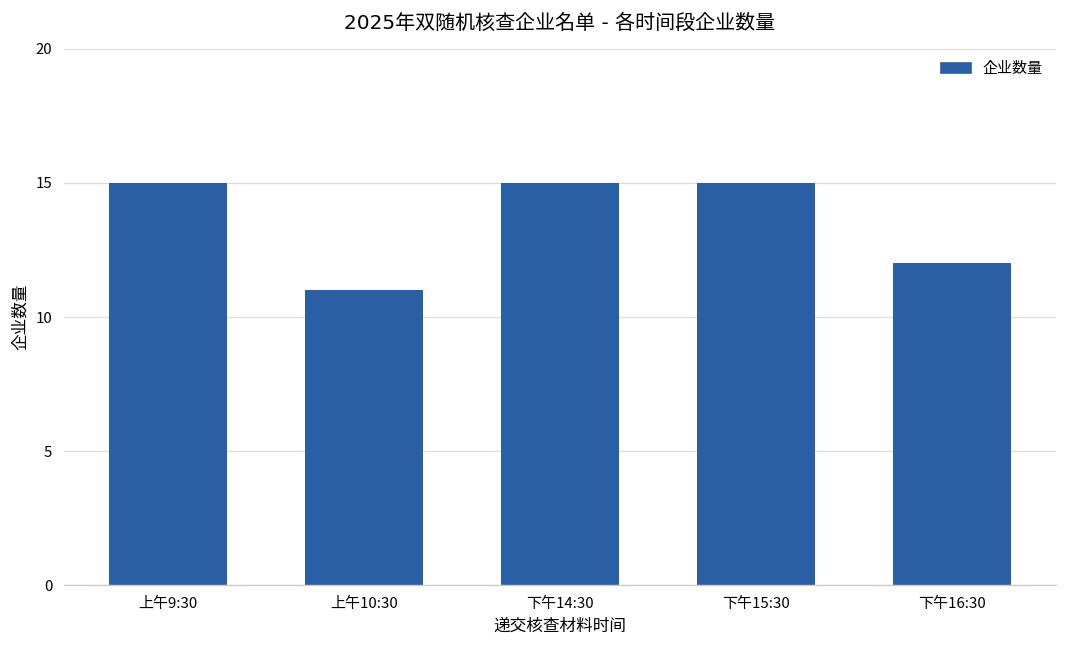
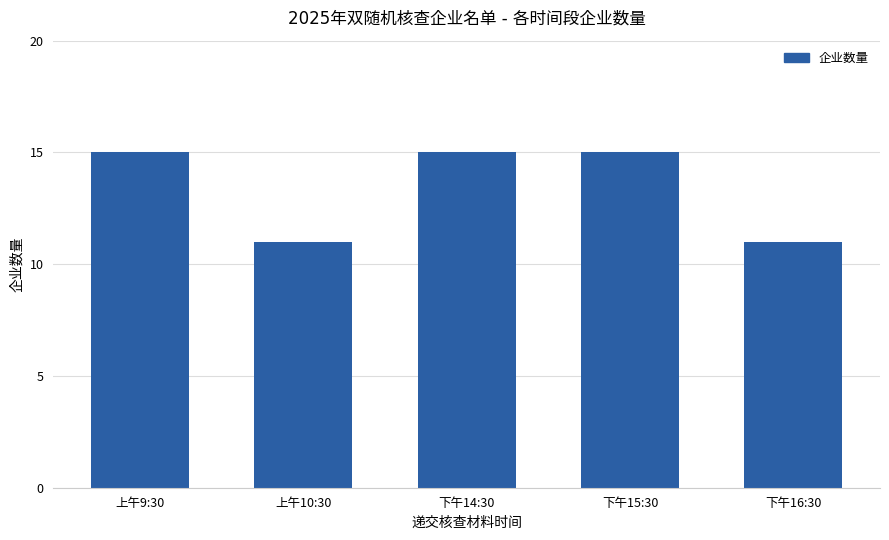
下午16:30: 12 -> 11
